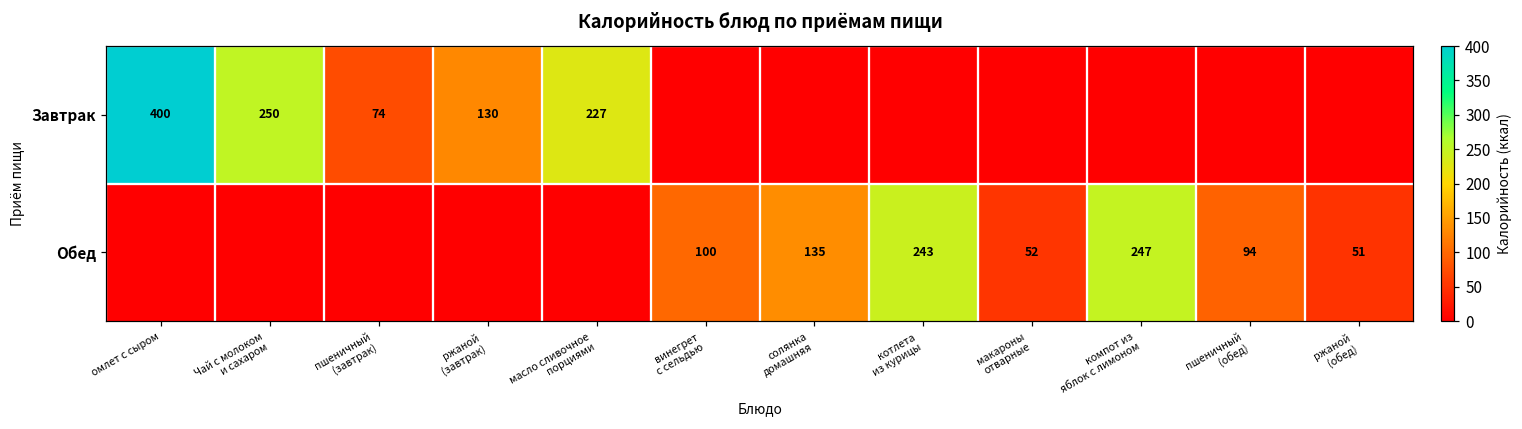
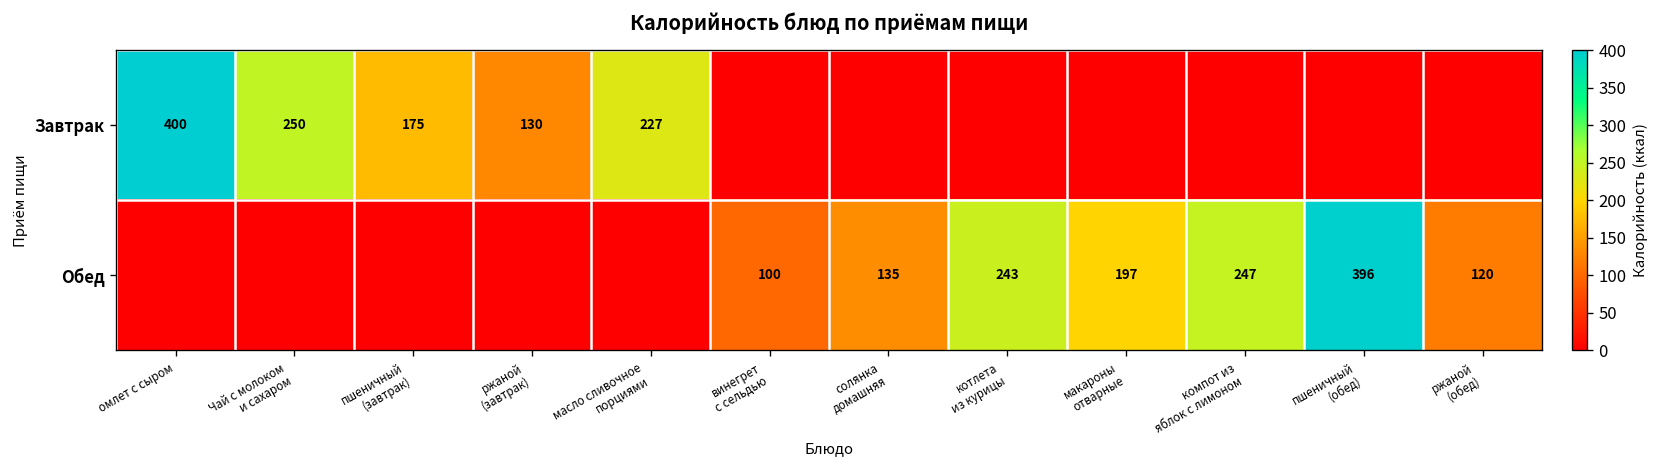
Завтрак, пшеничный (завтрак): 74 -> 175
Обед, макароны отварные: 52 -> 197
Обед, пшеничный (обед): 94 -> 396
Обед, ржаной (обед): 51 -> 120
